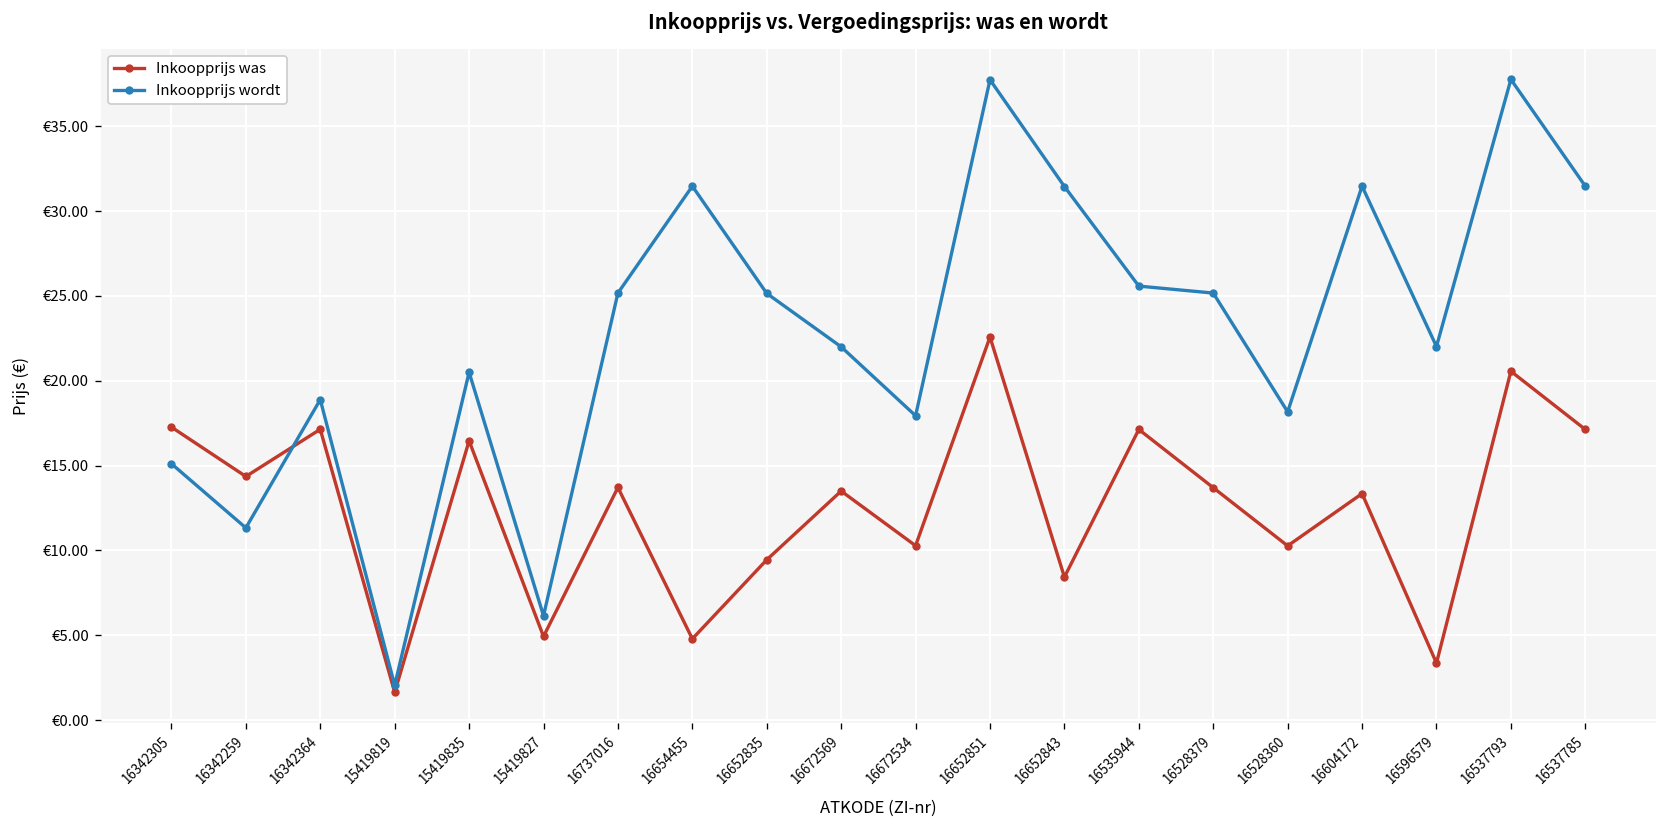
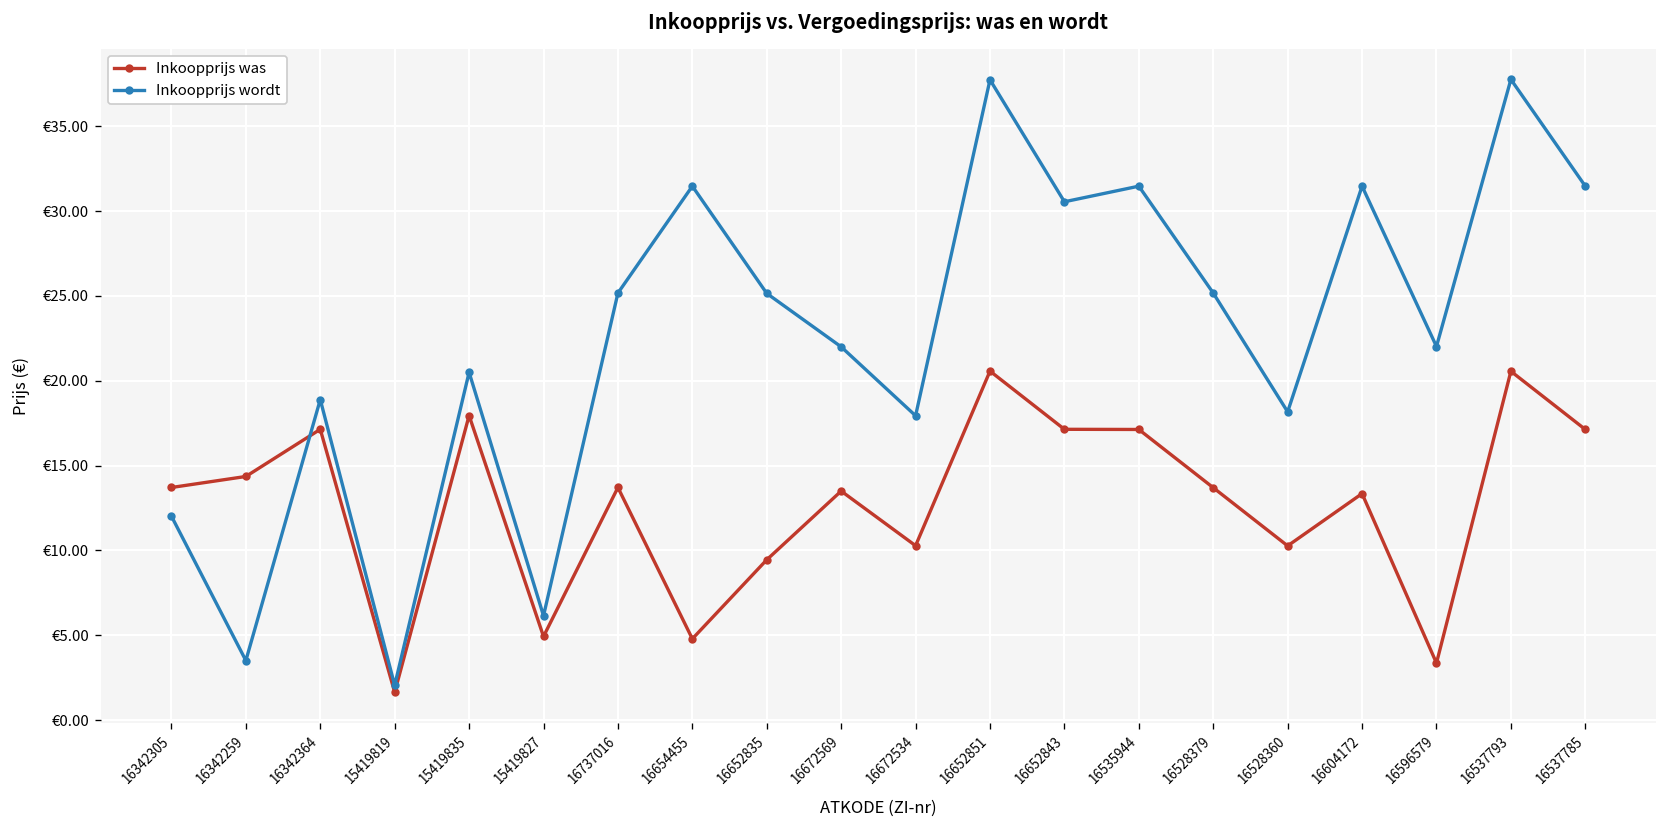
Inkoopprijs was, 16342305: €17.3 -> €13.7
Inkoopprijs wordt, 16342305: €15.1 -> €12.0
Inkoopprijs wordt, 16342259: €11.3 -> €3.5
Inkoopprijs was, 15419835: €16.5 -> €18.0
Inkoopprijs was, 16652851: €22.6 -> €20.6
Inkoopprijs was, 16652843: €8.4 -> €17.1
Inkoopprijs wordt, 16652843: €31.5 -> €30.6
Inkoopprijs wordt, 16535944: €25.6 -> €31.5
